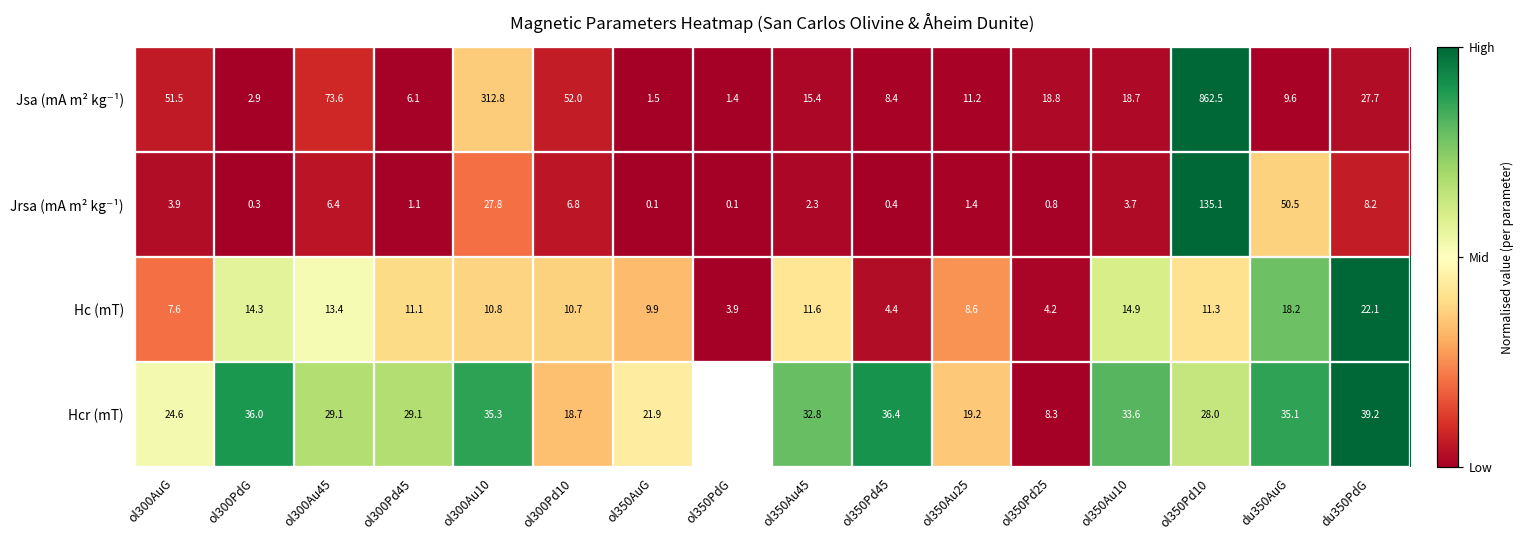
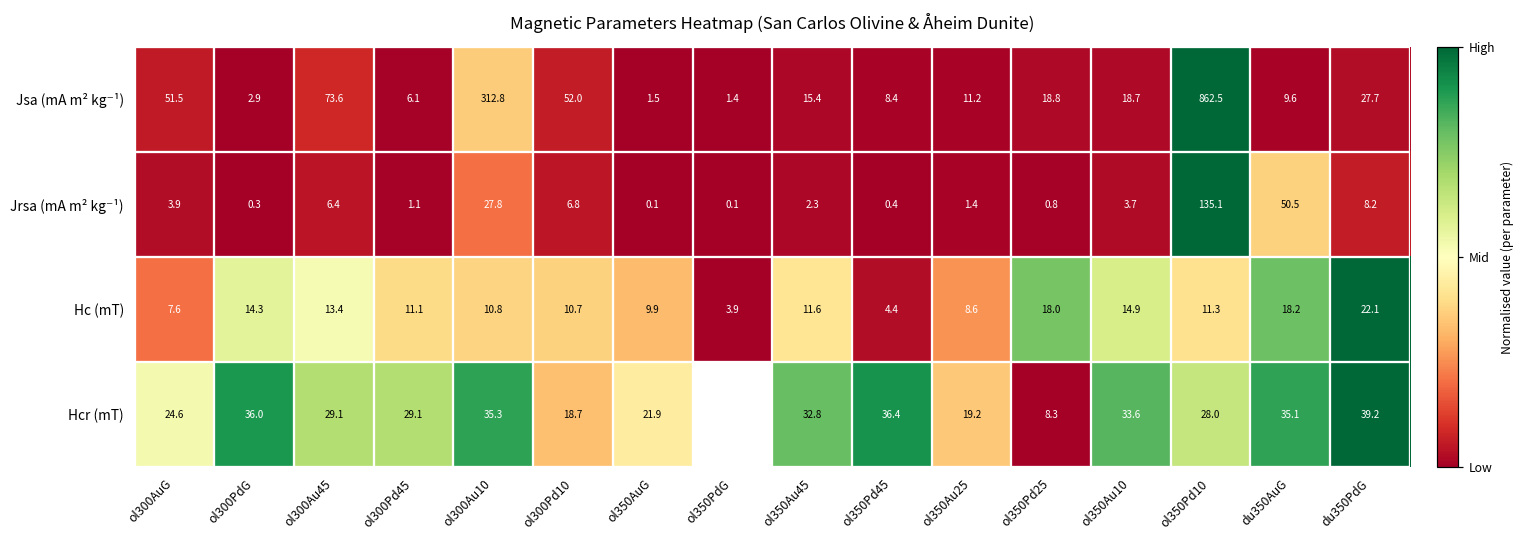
Hc (mT), ol350Pd25: 4.2 -> 18.0
